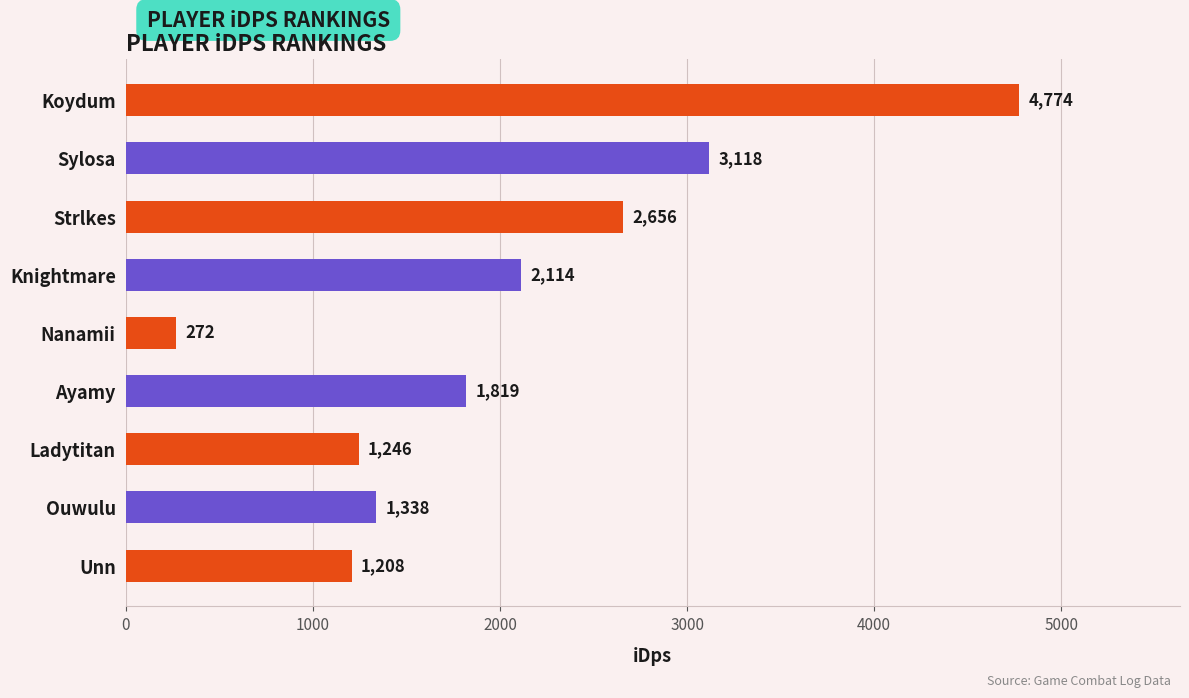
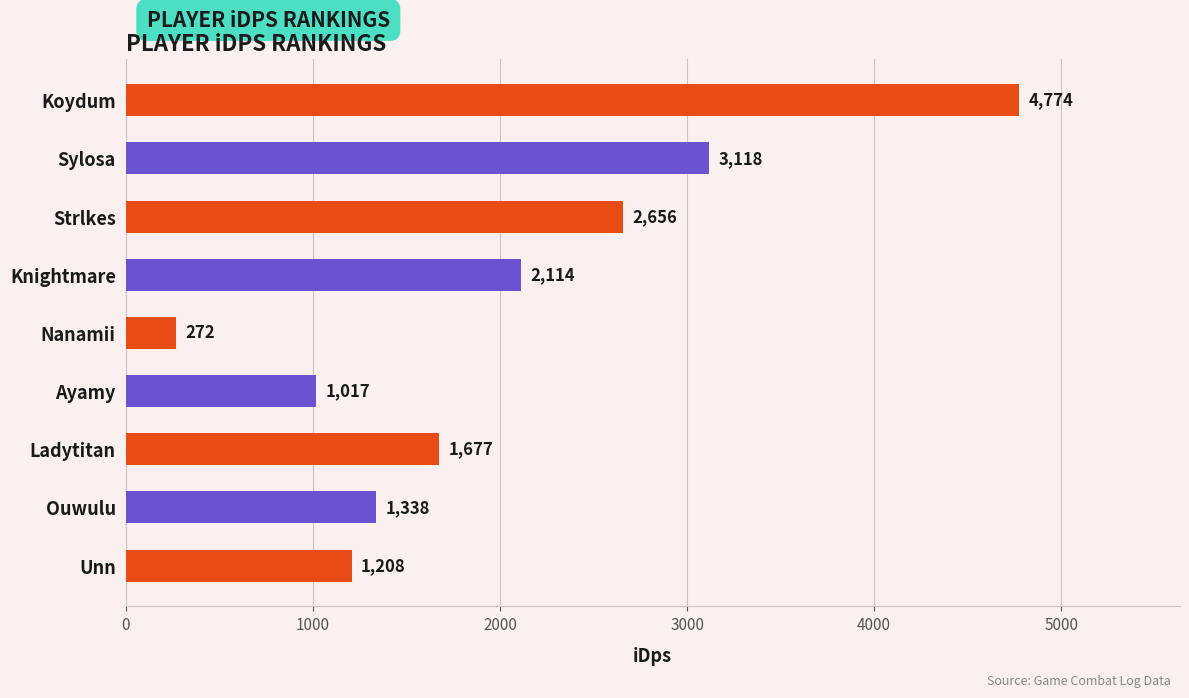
Ayamy: 1,819 -> 1,017
Ladytitan: 1,246 -> 1,677
